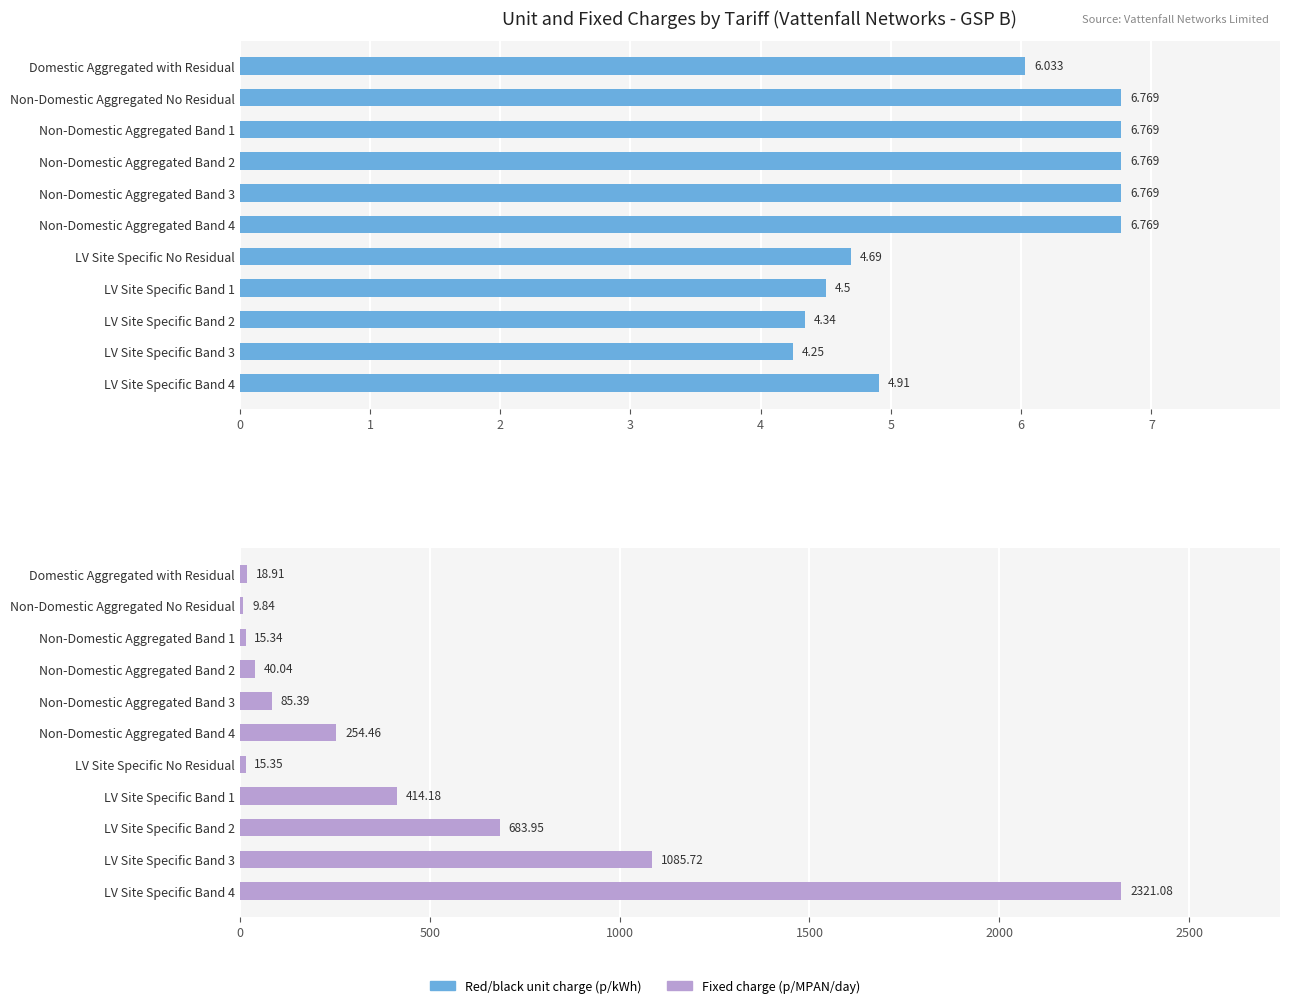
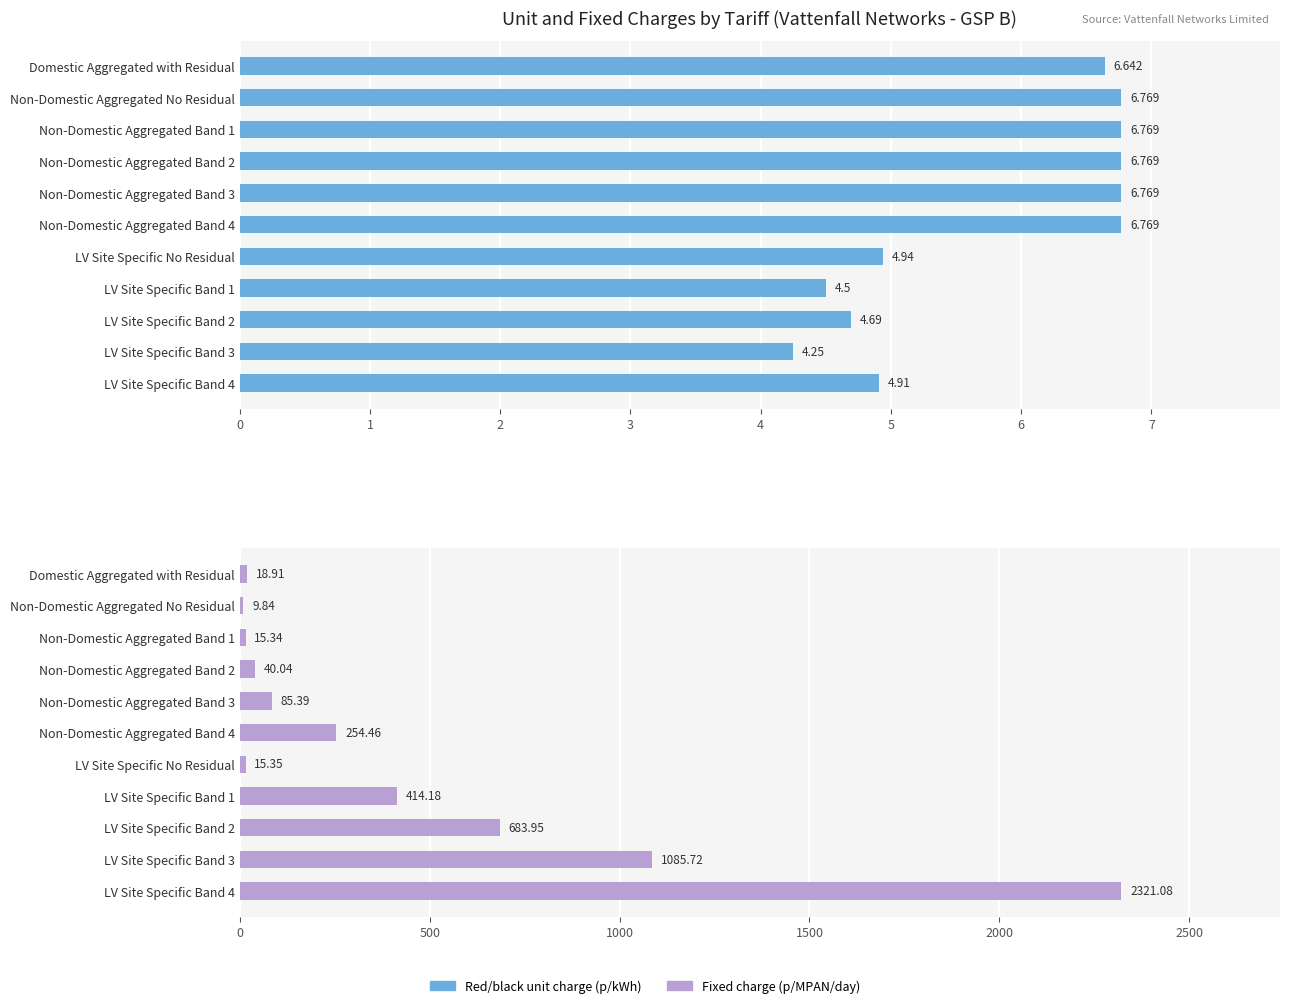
Unit and Fixed Charges by Tariff (Vattenfall Networks - GSP B), Domestic Aggregated with Residual: 6.033 -> 6.642
Unit and Fixed Charges by Tariff (Vattenfall Networks - GSP B), LV Site Specific No Residual: 4.69 -> 4.94
Unit and Fixed Charges by Tariff (Vattenfall Networks - GSP B), LV Site Specific Band 2: 4.34 -> 4.69
